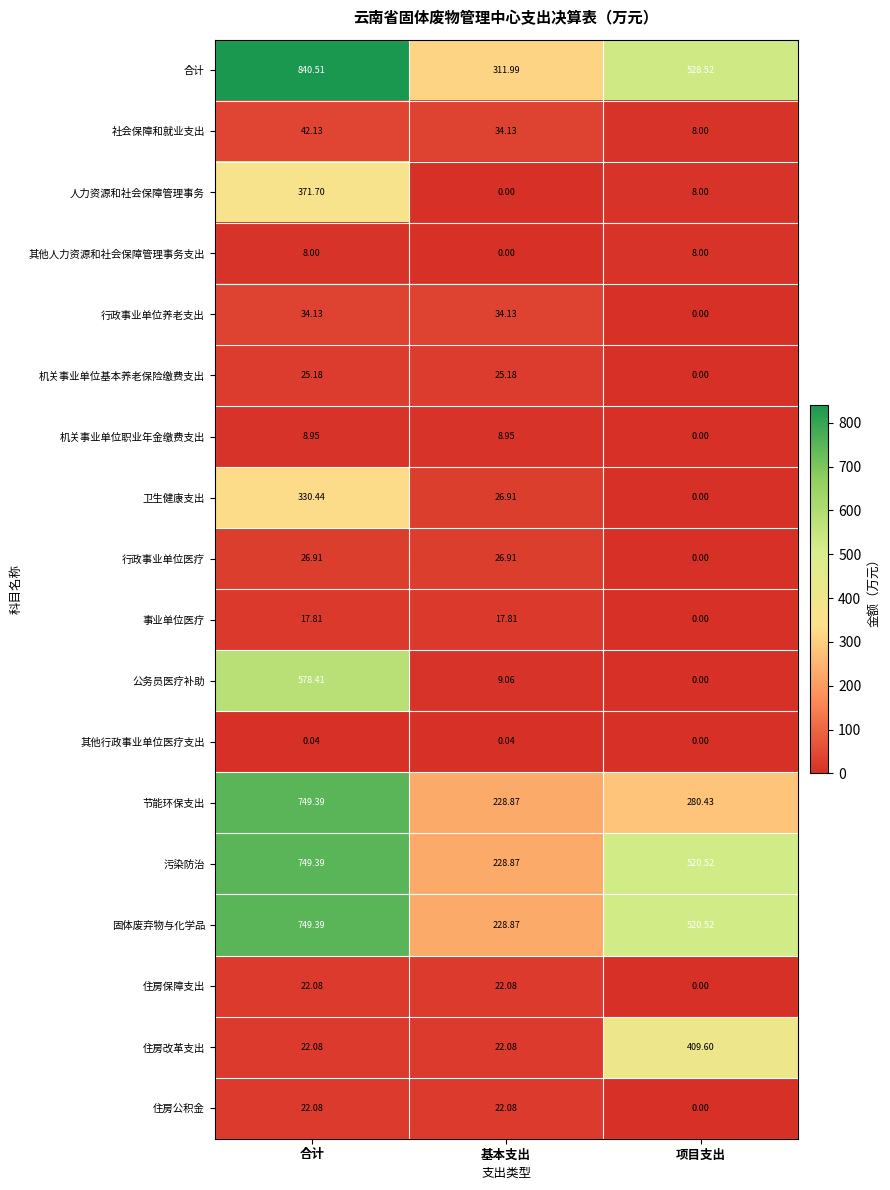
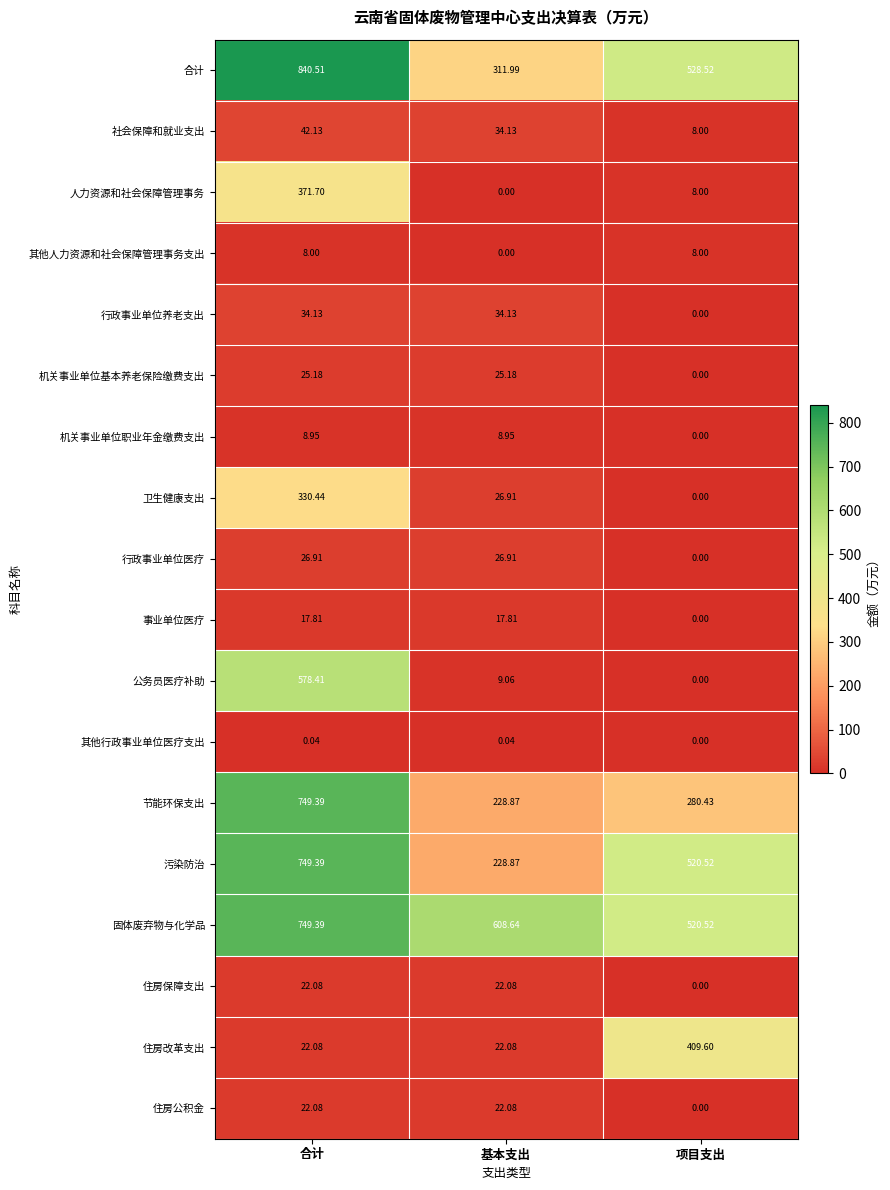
固体废弃物与化学品, 基本支出: 228.87 -> 608.64
